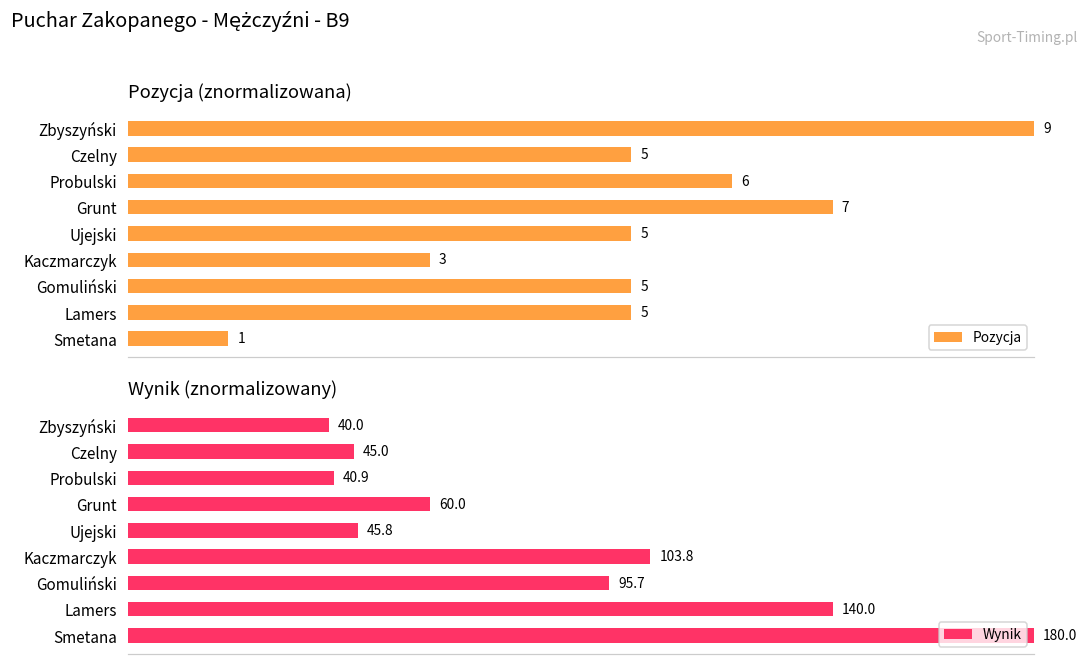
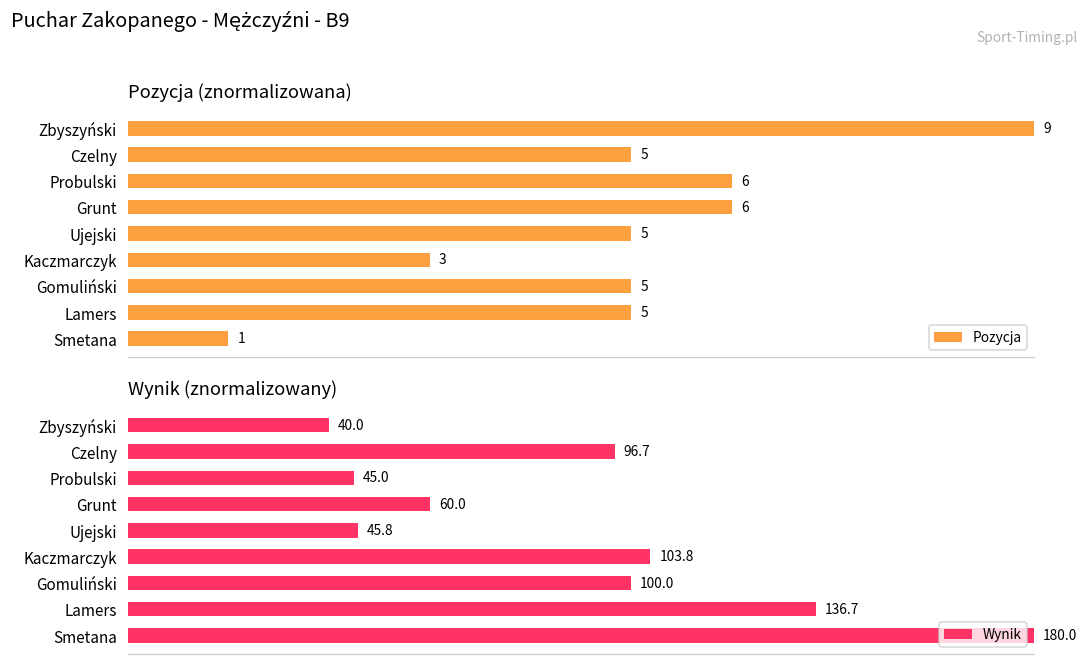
Pozycja (znormalizowana), Grunt: 7 -> 6
Wynik (znormalizowany), Czelny: 45.0 -> 96.7
Wynik (znormalizowany), Probulski: 40.9 -> 45.0
Wynik (znormalizowany), Gomuliński: 95.7 -> 100.0
Wynik (znormalizowany), Lamers: 140.0 -> 136.7
